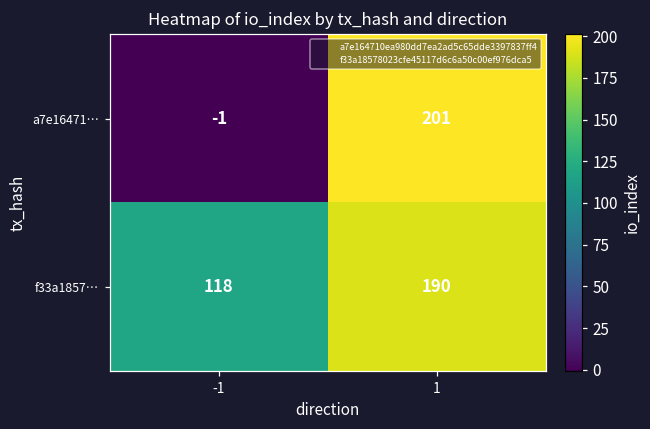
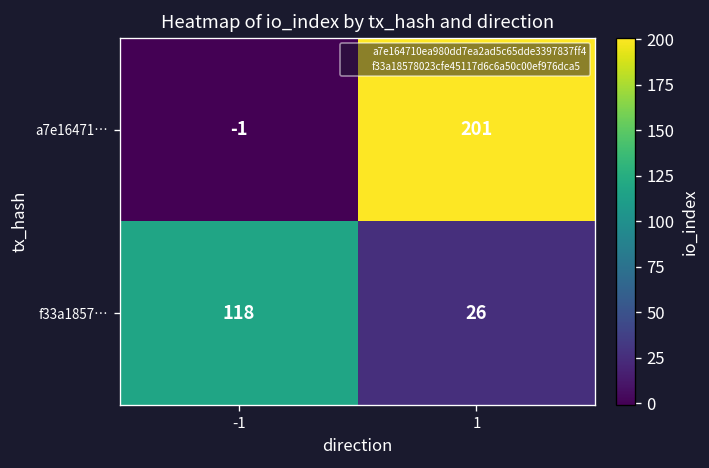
f33a1857…, 1: 190 -> 26
